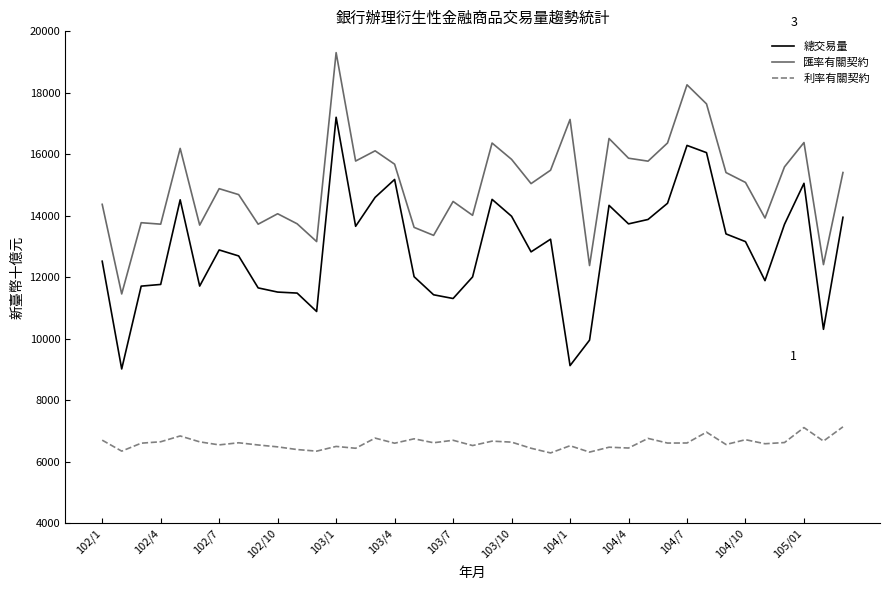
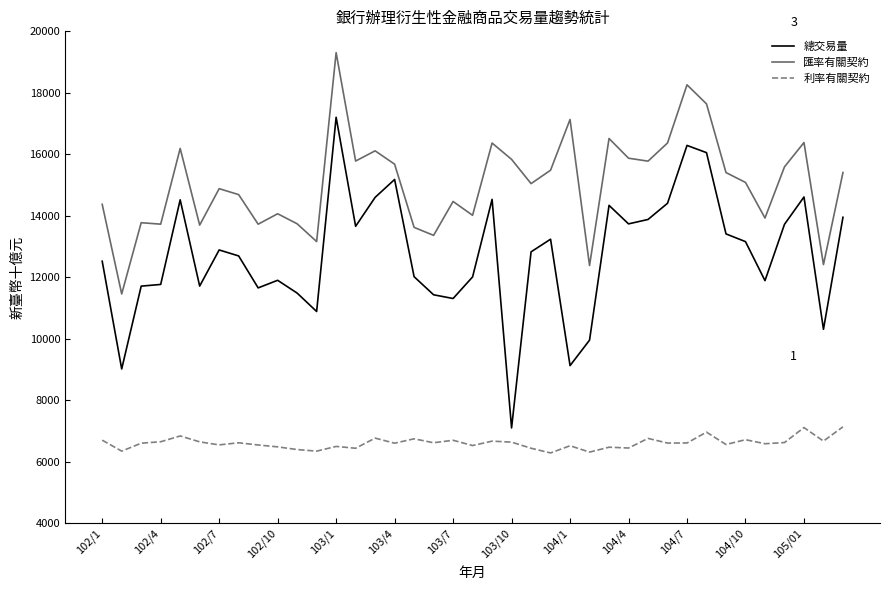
總交易量, 102/10: 11500 -> 11900
總交易量, 103/10: 14000 -> 7100
總交易量, 105/01: 15100 -> 14600
